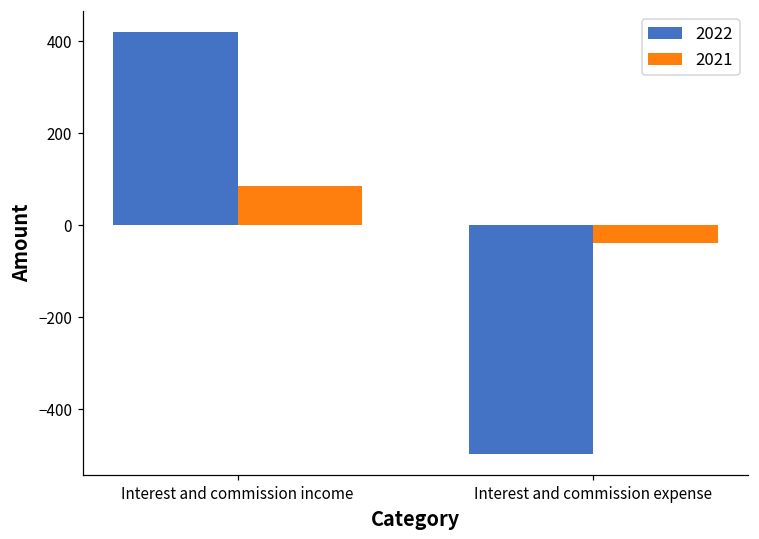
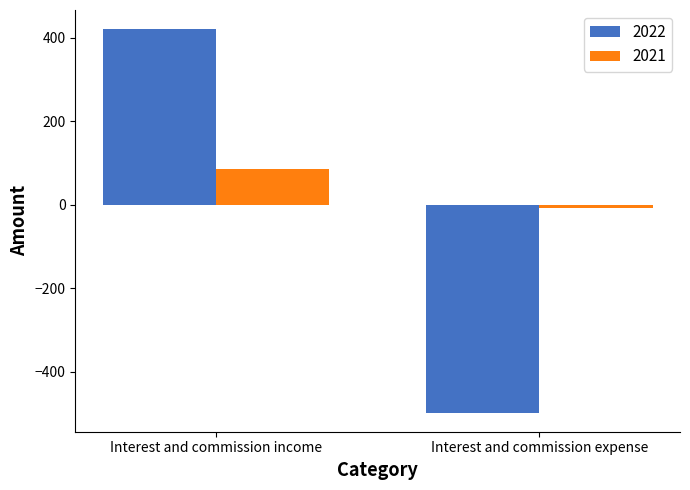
2021, Interest and commission expense: -40 -> -10
